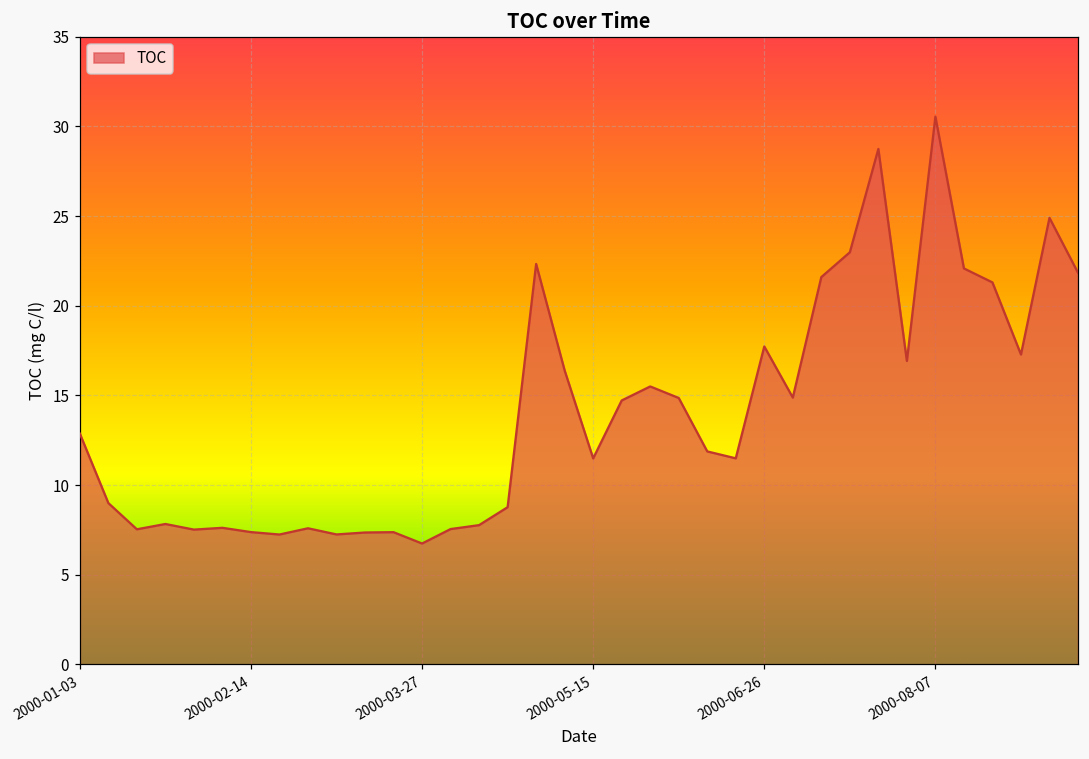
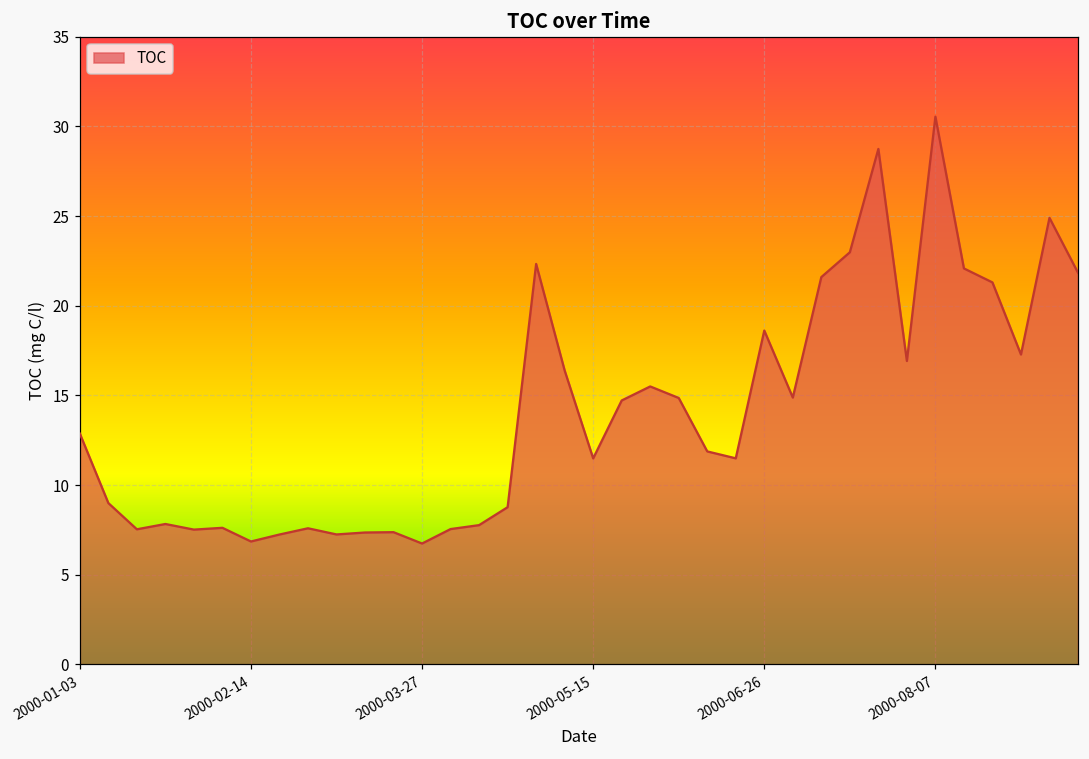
2000-02-14: 7.4 -> 6.9
2000-06-26: 17.7 -> 18.6
